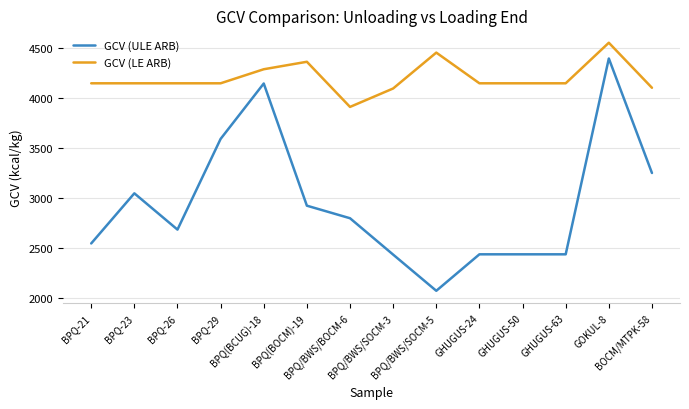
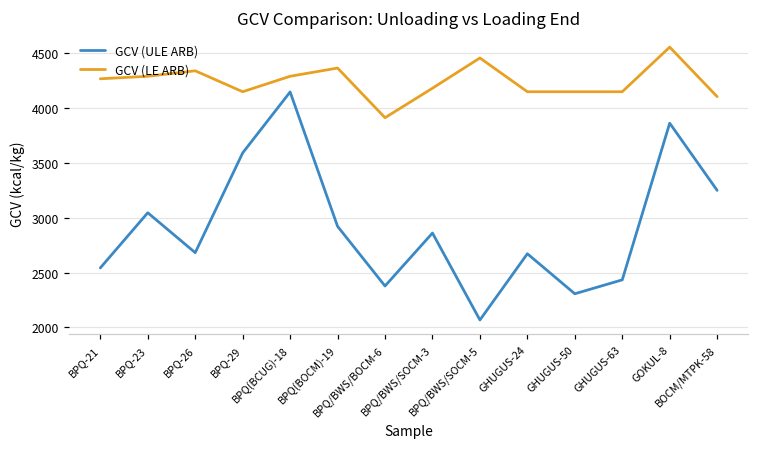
GCV (LE ARB), BPQ-21: 4200 -> 4300
GCV (LE ARB), BPQ-23: 4200 -> 4300
GCV (LE ARB), BPQ-26: 4200 -> 4300
GCV (ULE ARB), BPQ/BWS/BOCM-6: 2800 -> 2400
GCV (ULE ARB), BPQ/BWS/SOCM-3: 2400 -> 2900
GCV (LE ARB), BPQ/BWS/SOCM-3: 4100 -> 4200
GCV (ULE ARB), GHUGUS-24: 2400 -> 2700
GCV (ULE ARB), GHUGUS-50: 2400 -> 2300
GCV (ULE ARB), GOKUL-8: 4400 -> 3900
